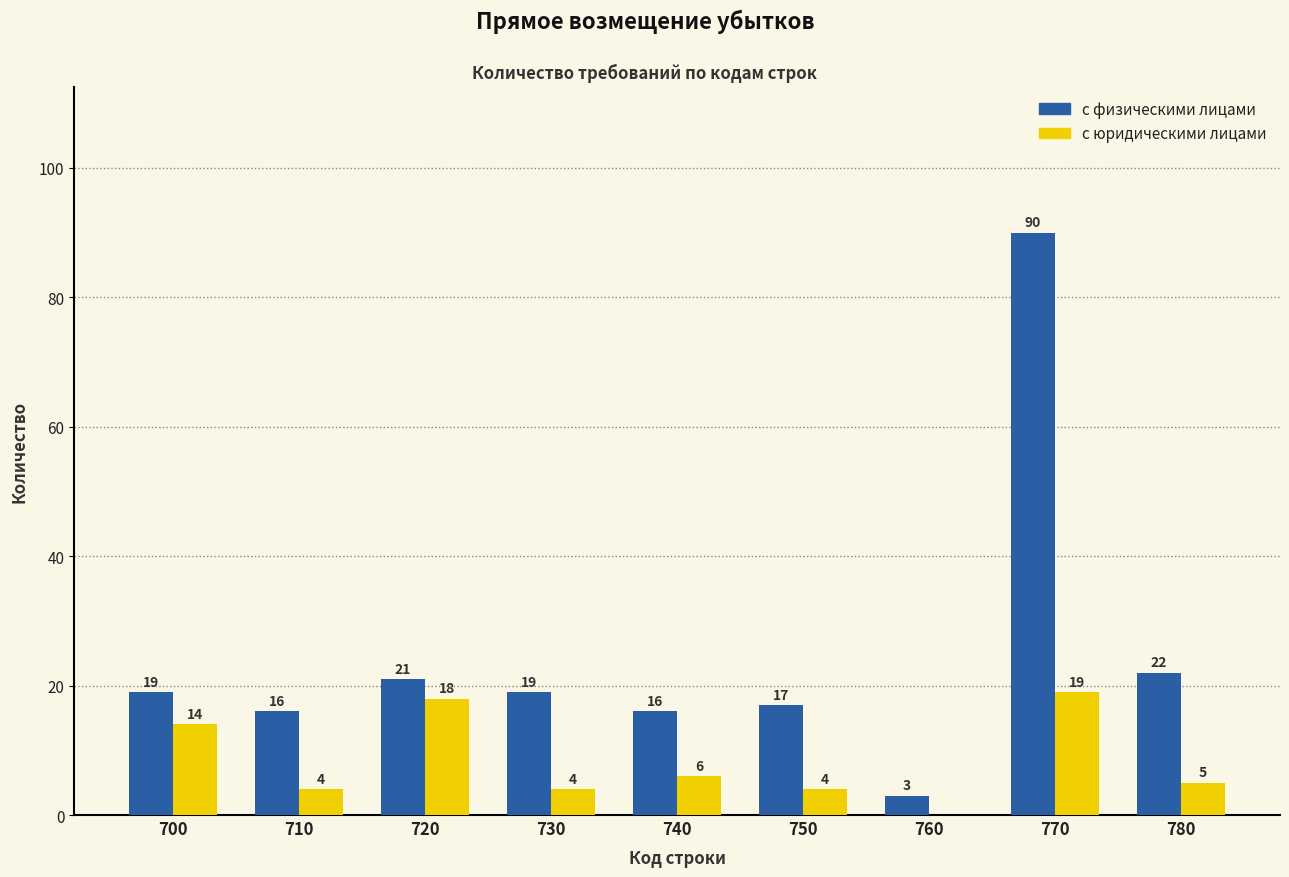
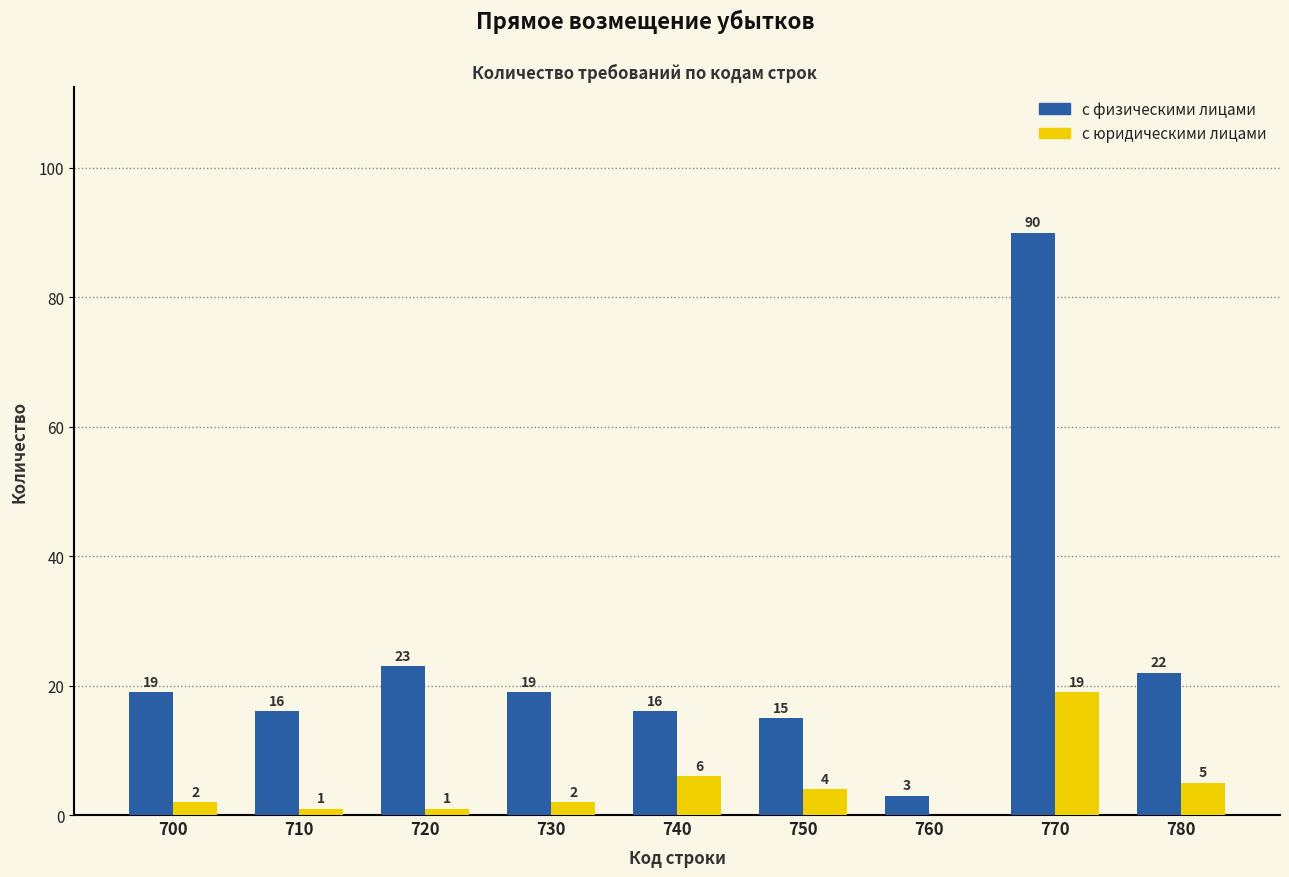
с юридическими лицами, 700: 14 -> 2
с юридическими лицами, 710: 4 -> 1
с физическими лицами, 720: 21 -> 23
с юридическими лицами, 720: 18 -> 1
с юридическими лицами, 730: 4 -> 2
с физическими лицами, 750: 17 -> 15
